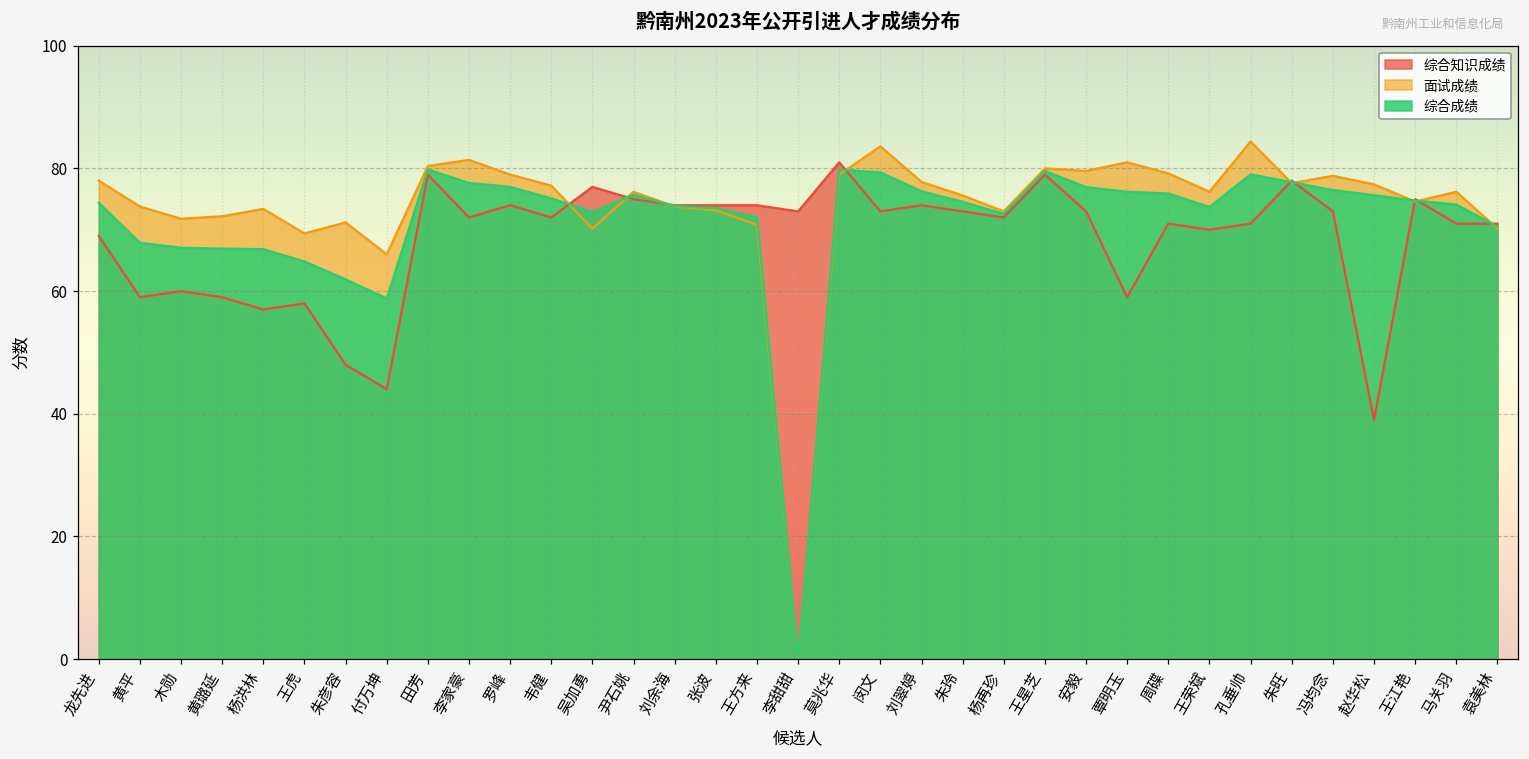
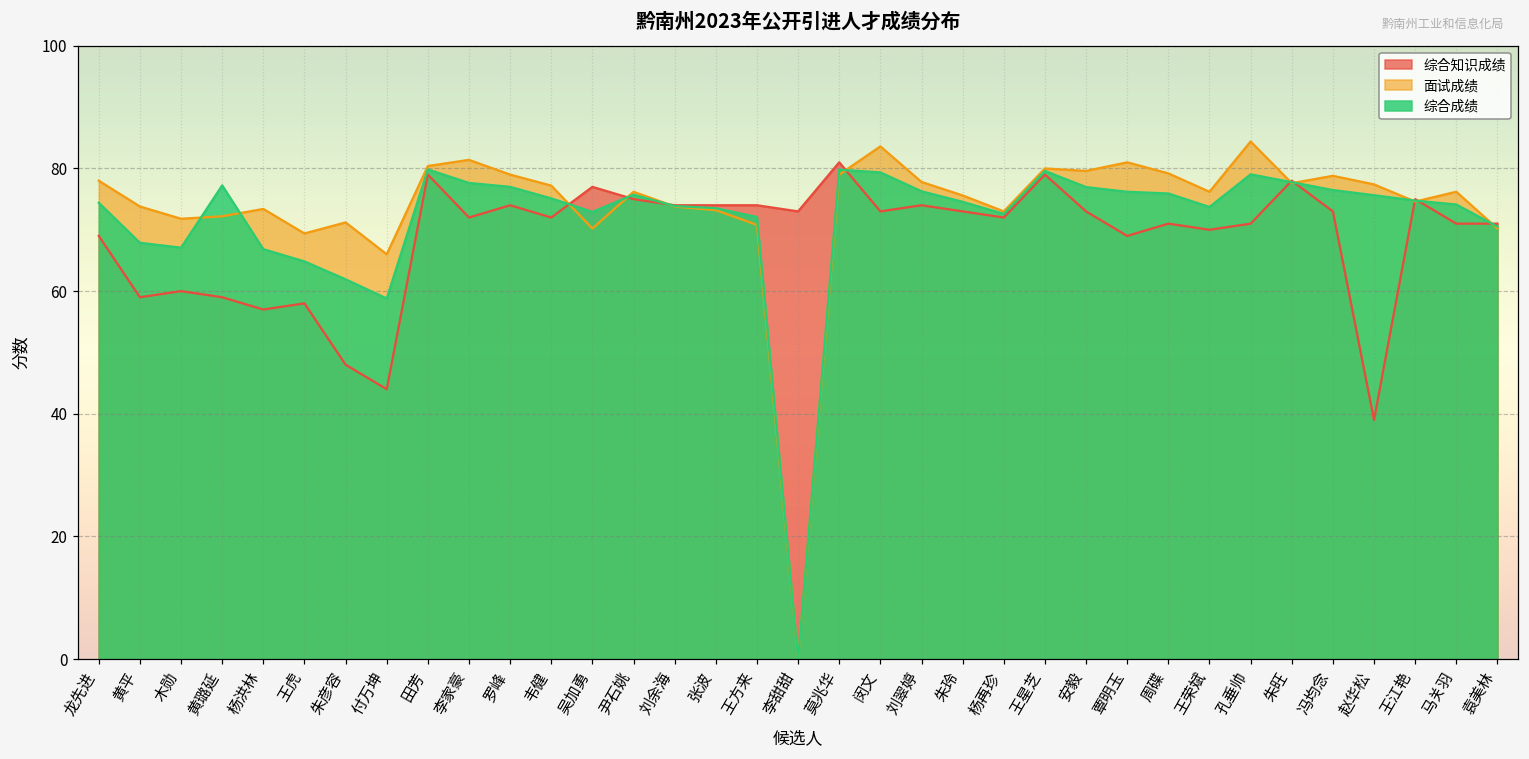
综合成绩, 黄璐延: 67 -> 77
综合知识成绩, 覃明玉: 59 -> 69
